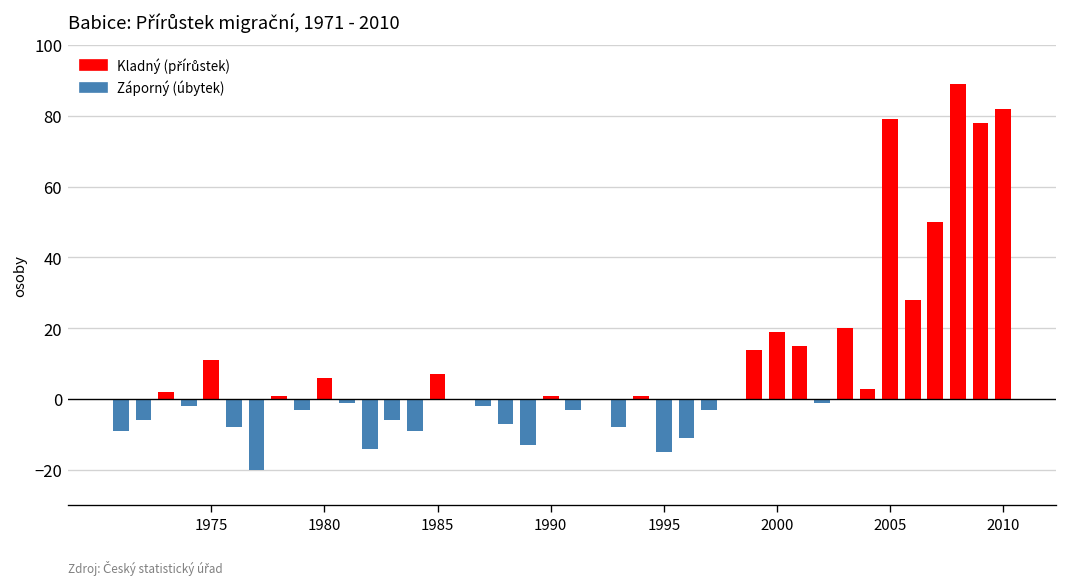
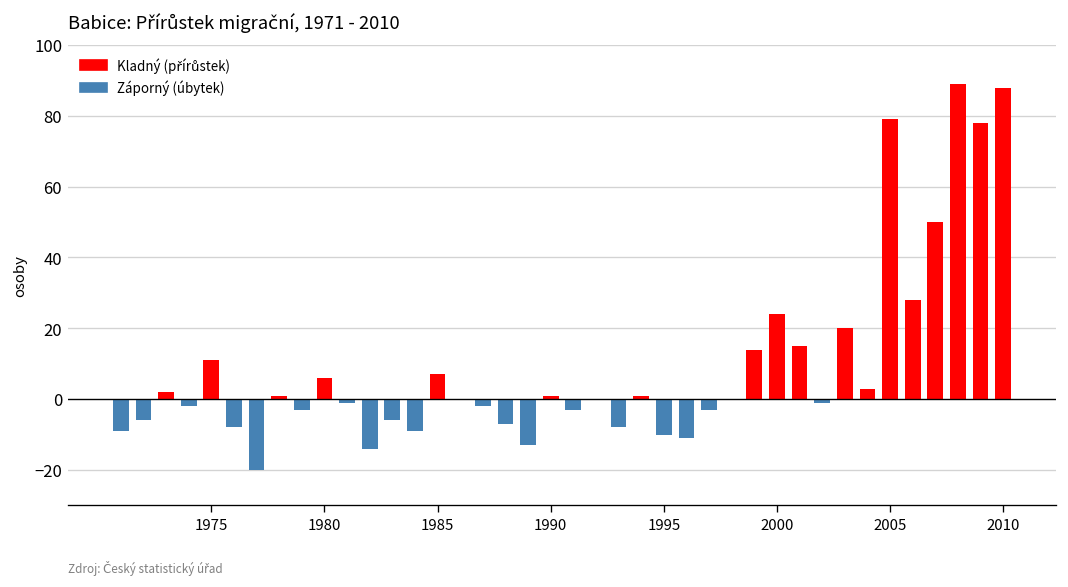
1995: -15 -> -10
2000: 19 -> 24
2010: 82 -> 88
